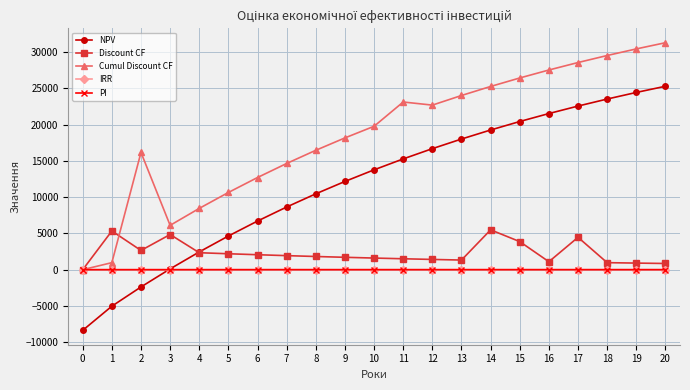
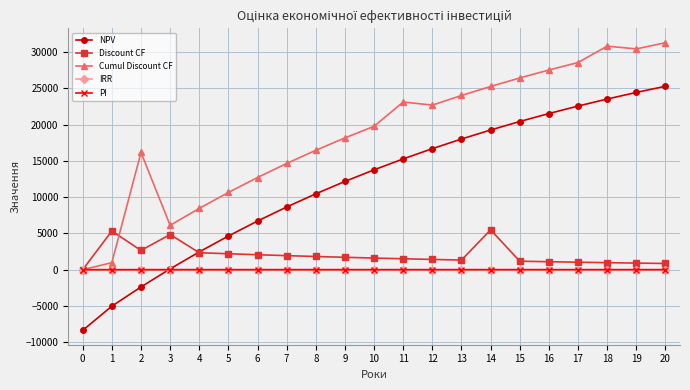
Discount CF, 15: 4000 -> 1000
Discount CF, 17: 4000 -> 1000
Cumul Discount CF, 18: 30000 -> 31000
